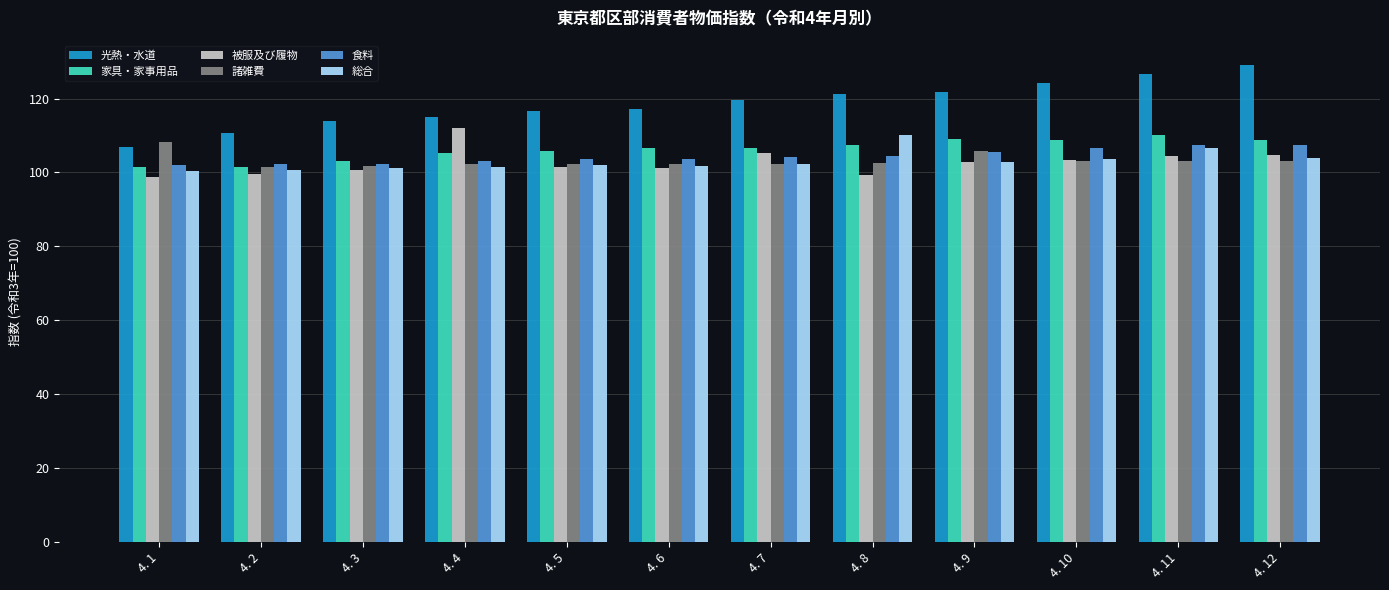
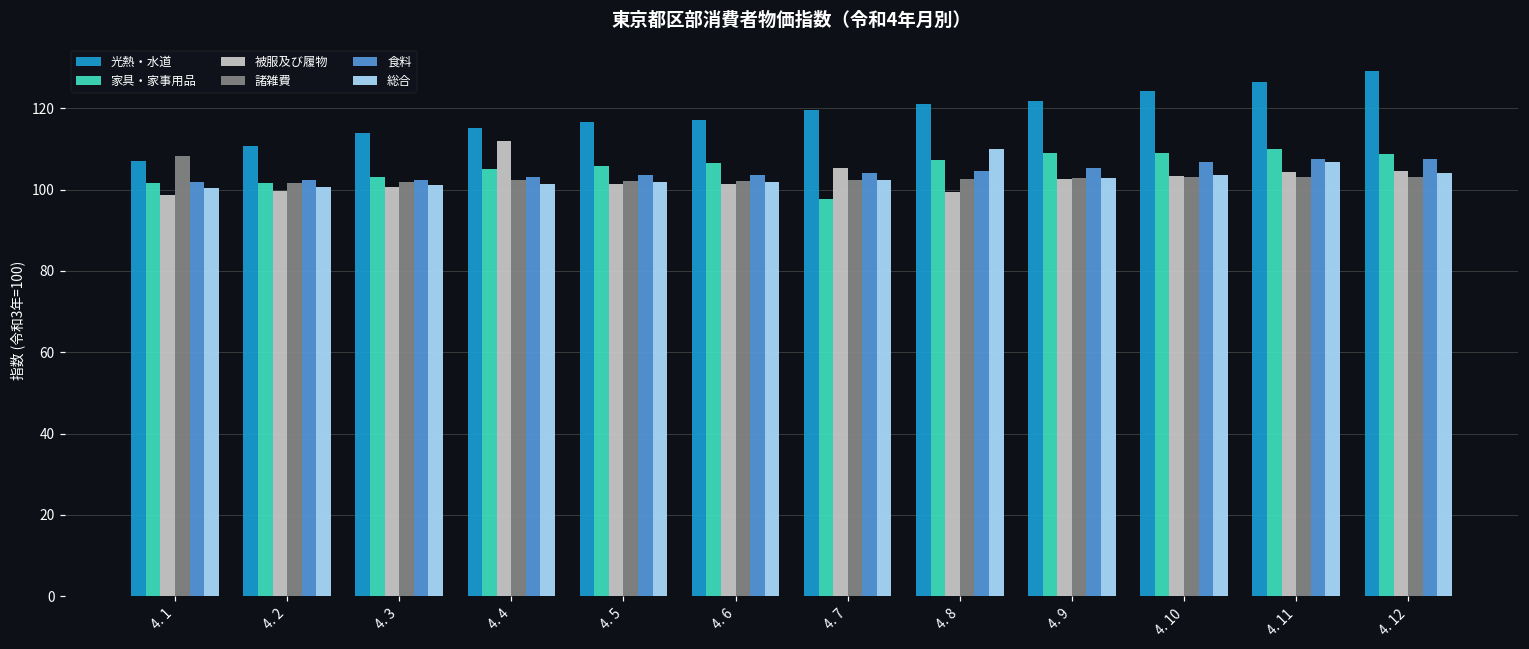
家具・家事用品, 4. 7: 107 -> 98
諸雑費, 4. 9: 106 -> 103
